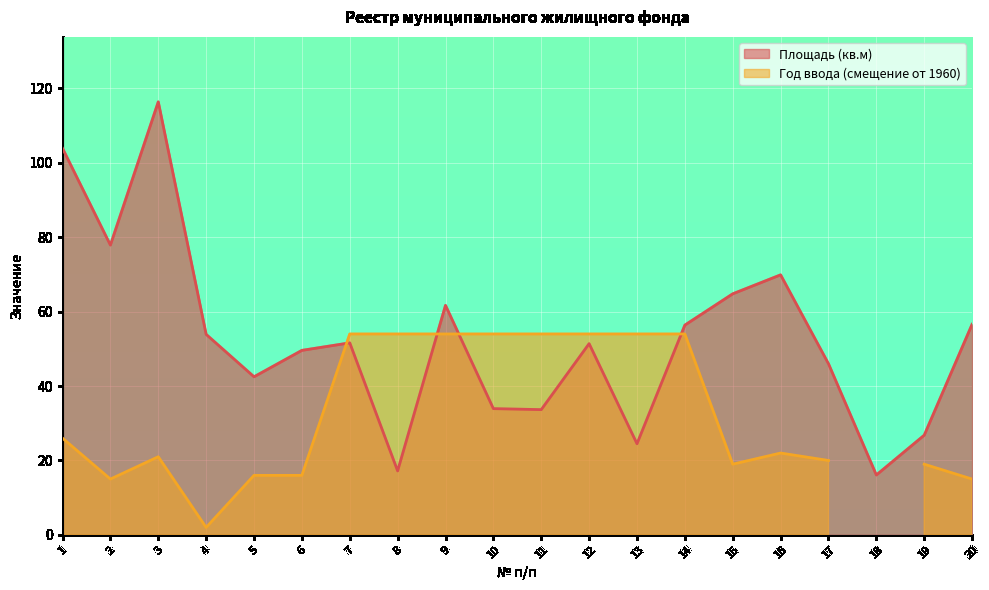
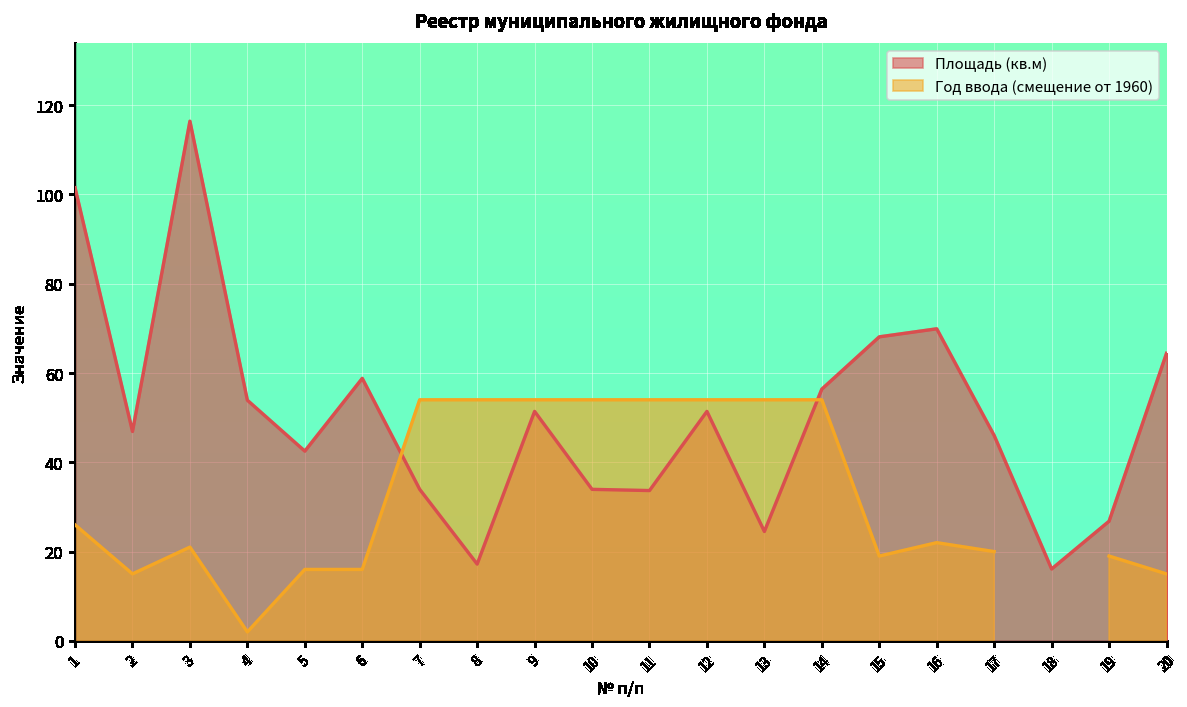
Площадь (кв.м), 1: 104 -> 102
Площадь (кв.м), 2: 78 -> 47
Площадь (кв.м), 6: 50 -> 59
Площадь (кв.м), 7: 52 -> 34
Площадь (кв.м), 9: 62 -> 51
Площадь (кв.м), 15: 65 -> 68
Площадь (кв.м), 20: 57 -> 64
